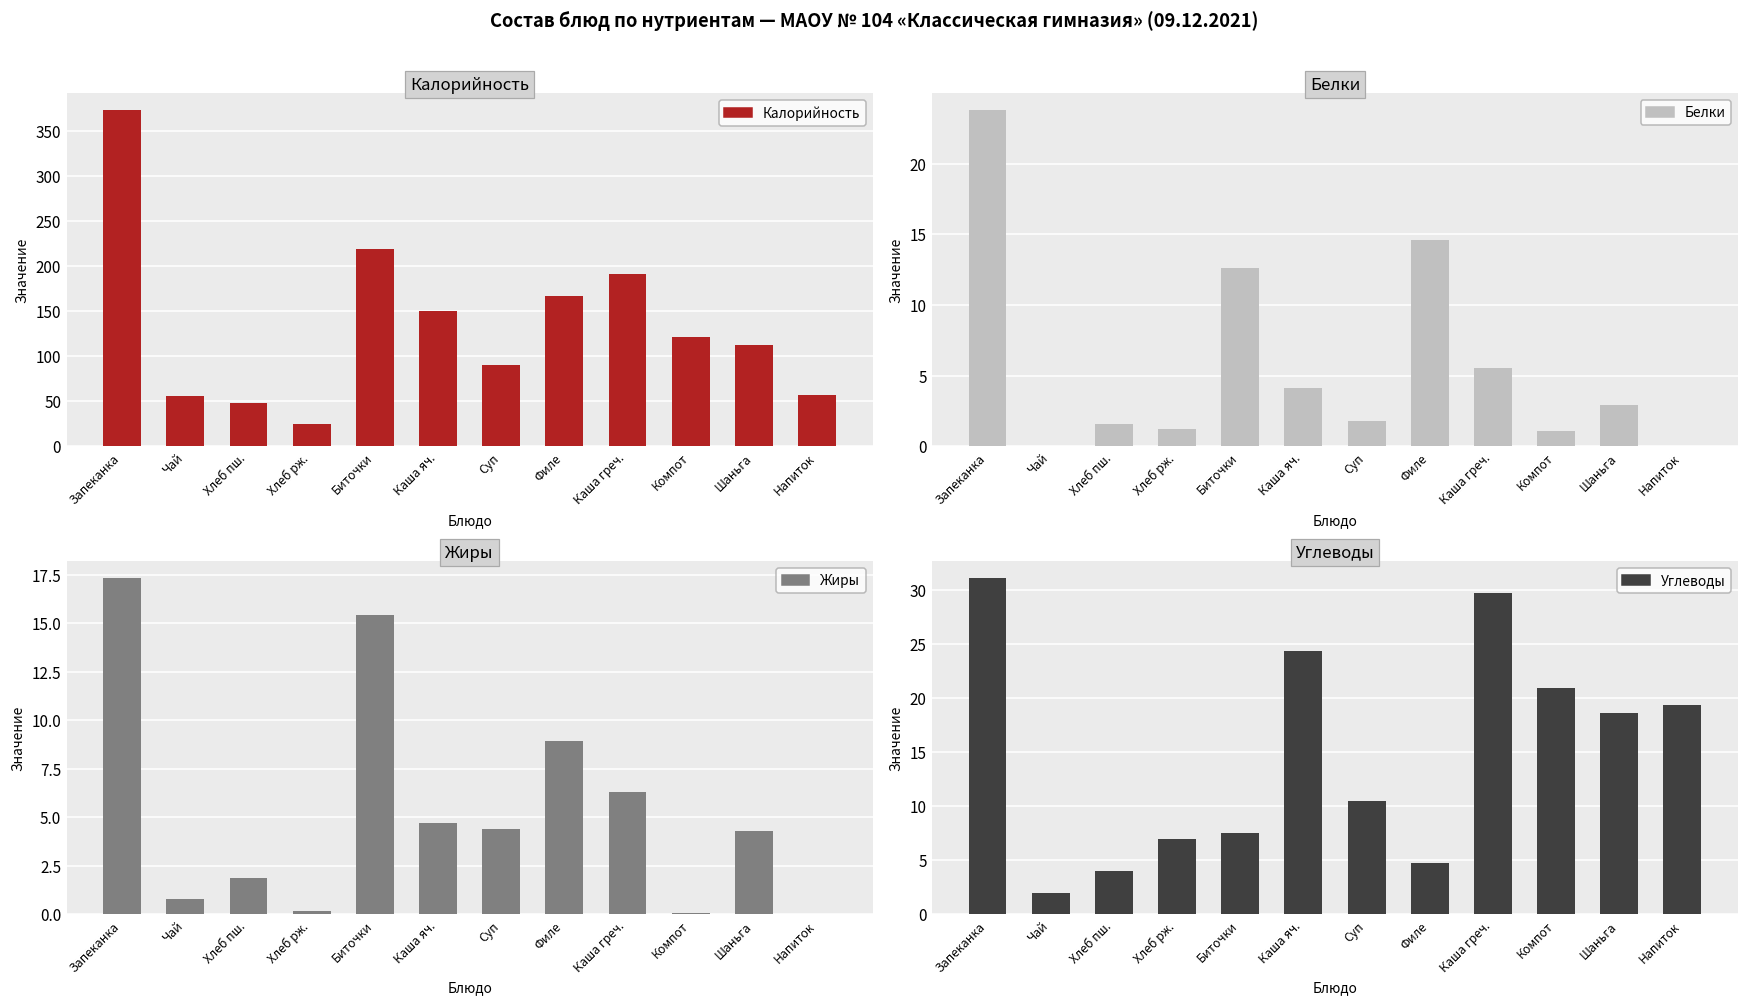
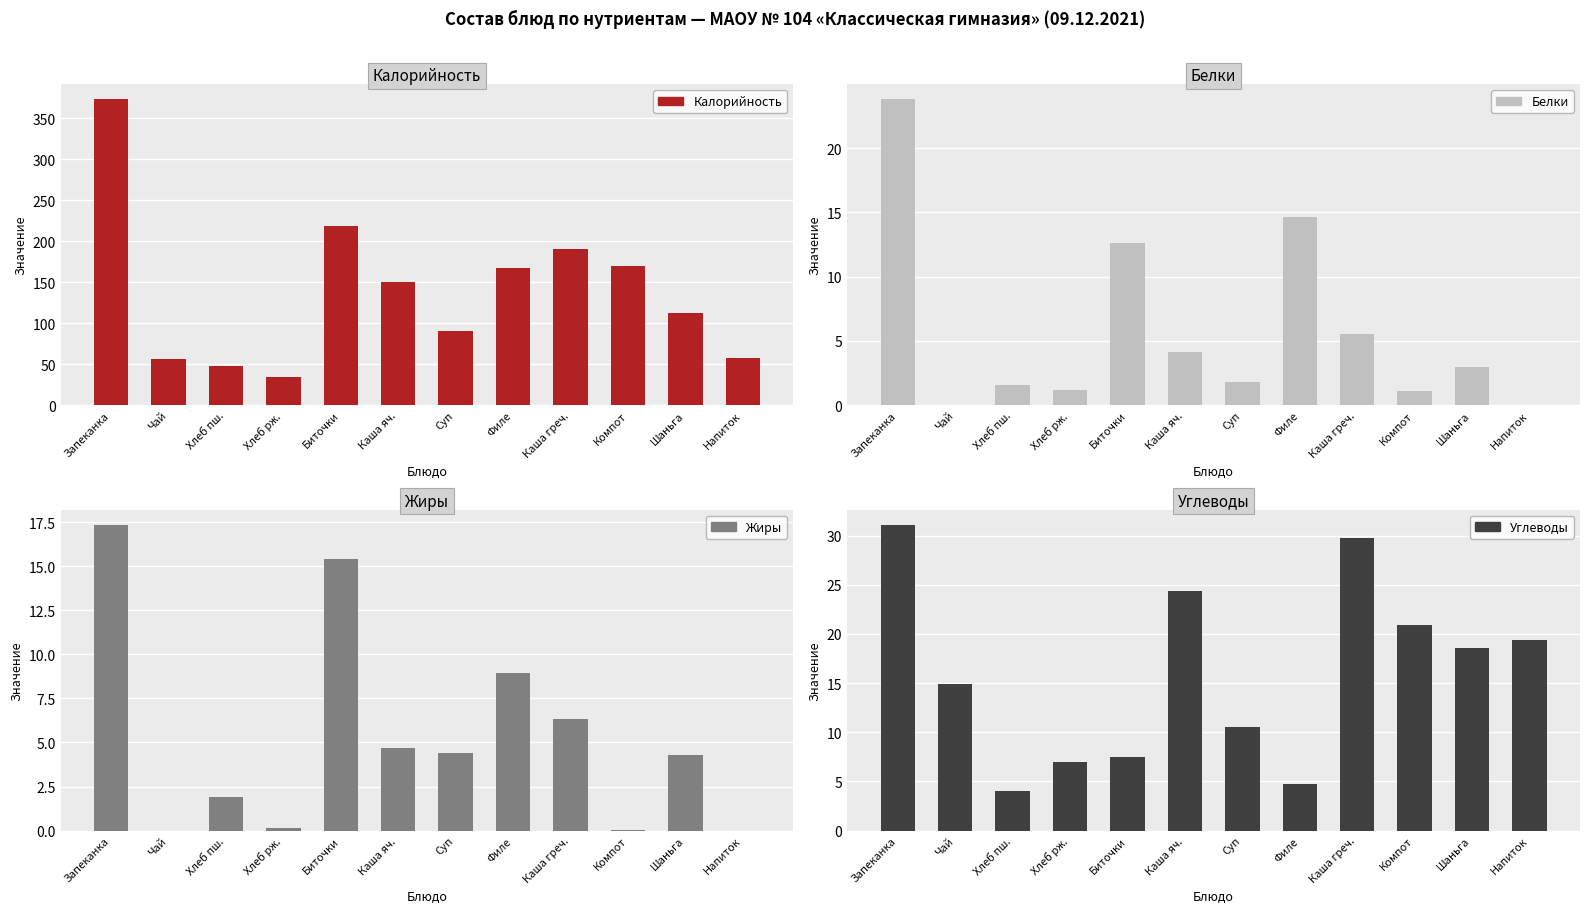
Калорийность, Хлеб рж.: 20 -> 30
Калорийность, Компот: 120 -> 170
Жиры, Чай: 0.8 -> 0.0
Углеводы, Чай: 2 -> 15
